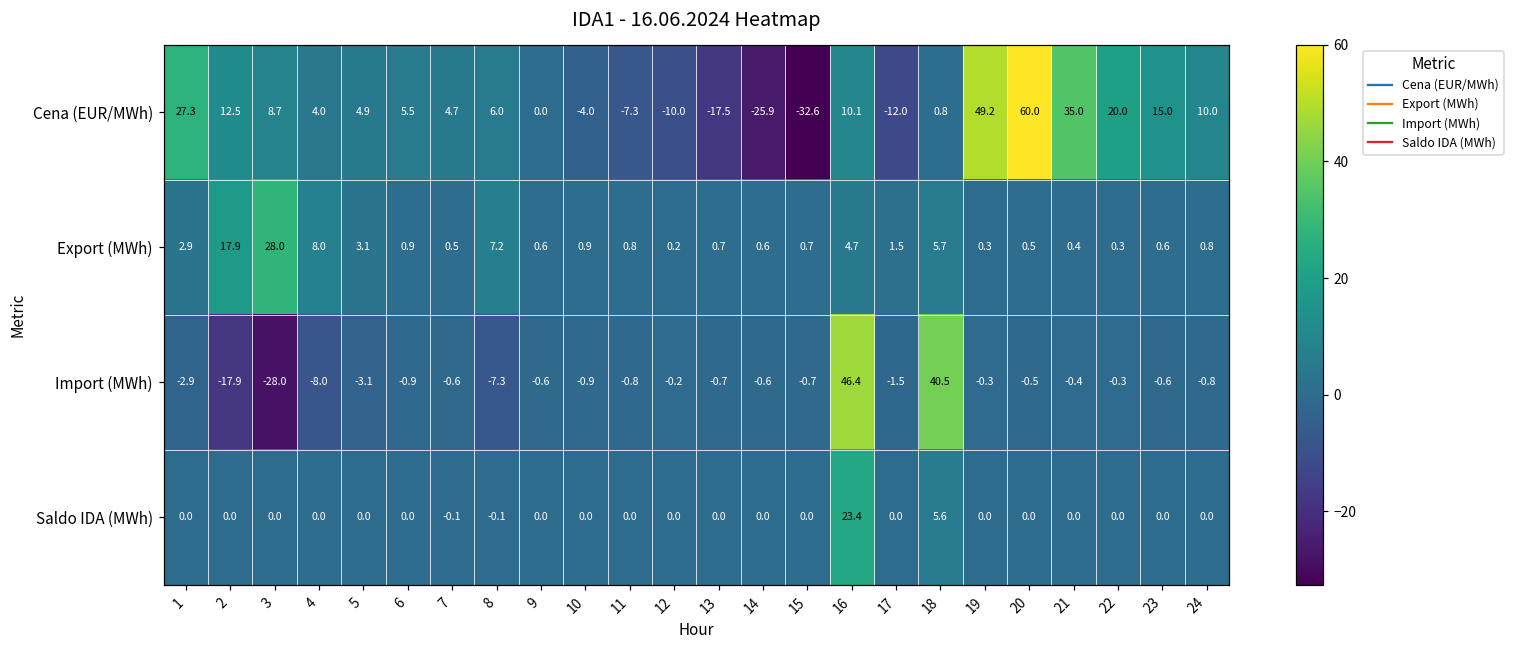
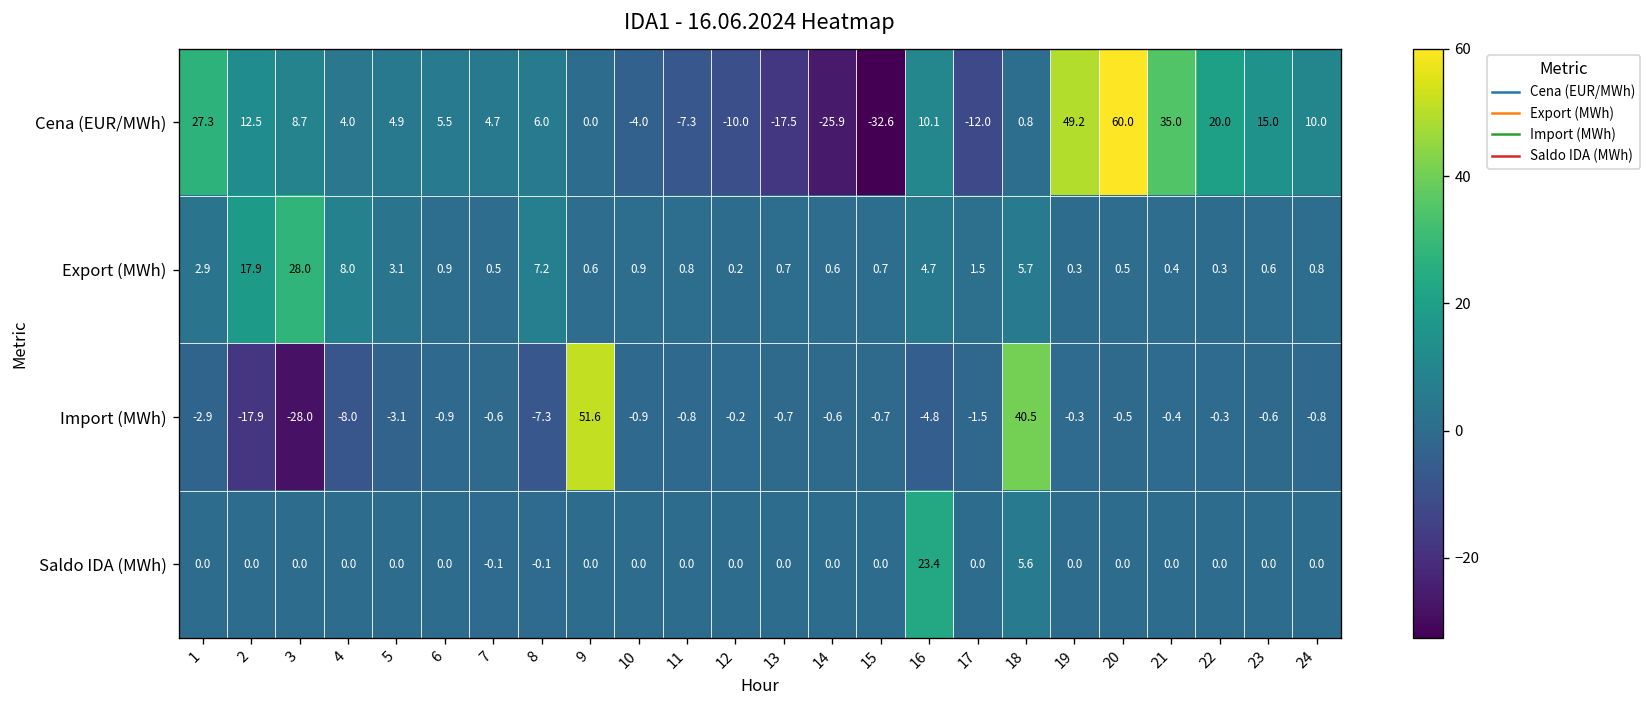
Import (MWh), 9: -0.6 -> 51.6
Import (MWh), 16: 46.4 -> -4.8
